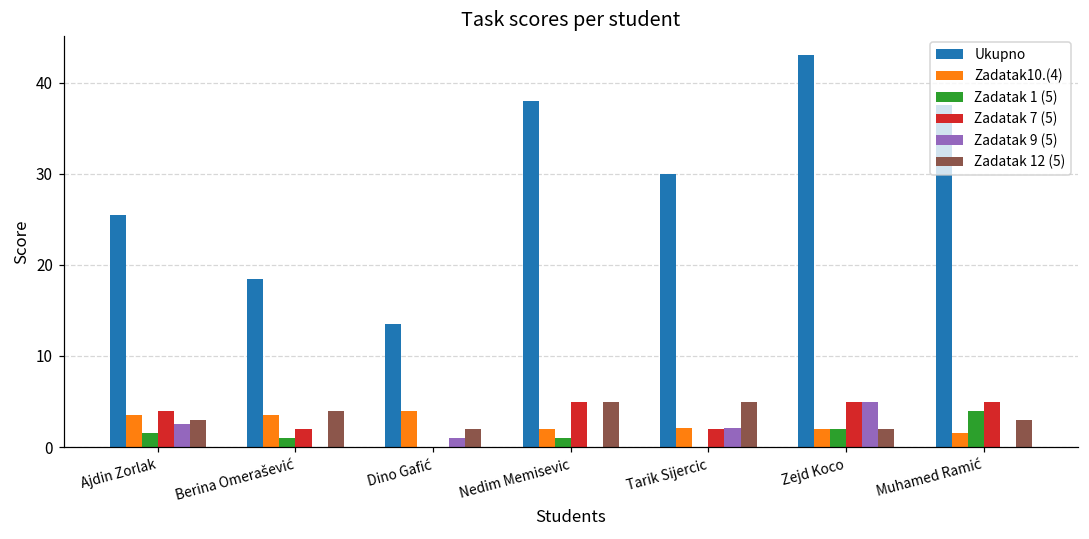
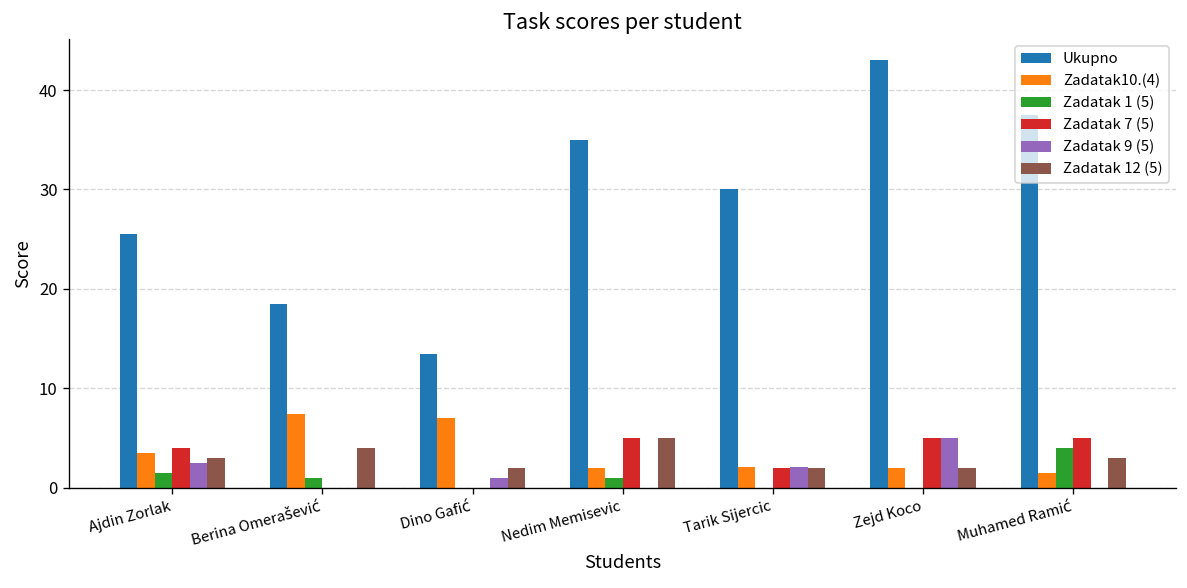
Zadatak10.(4), Berina Omerašević: 4 -> 7
Zadatak 7 (5), Berina Omerašević: 2 -> 0
Zadatak10.(4), Dino Gafić: 4 -> 7
Ukupno, Nedim Memisevic: 38 -> 35
Zadatak 12 (5), Tarik Sijercic: 5 -> 2
Zadatak 1 (5), Zejd Koco: 2 -> 0
